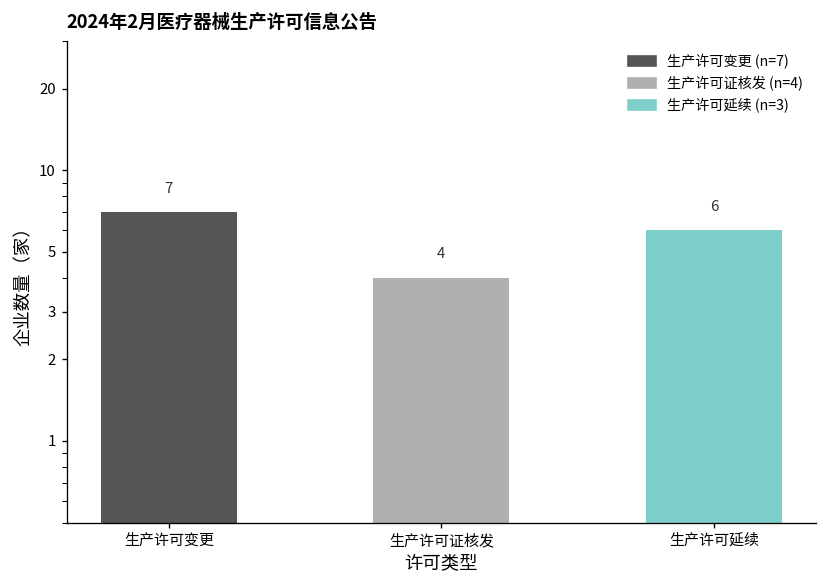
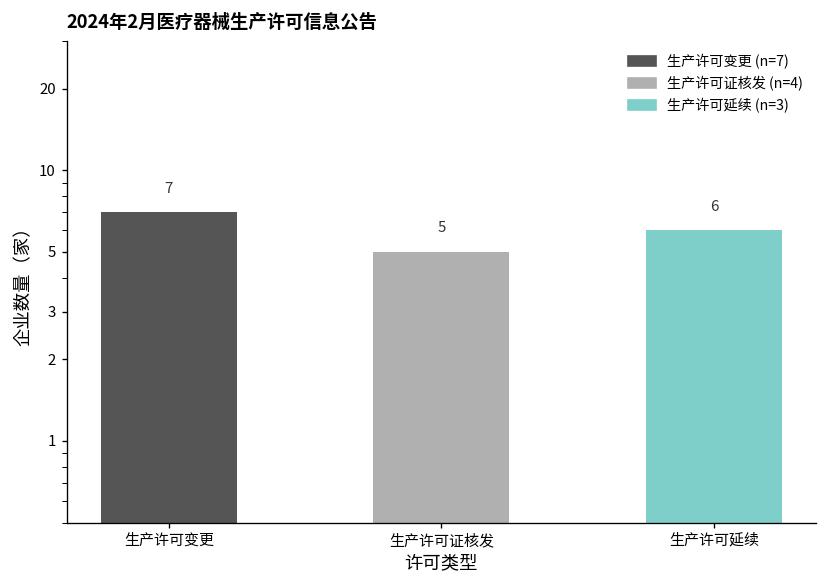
生产许可证核发: 4 -> 5
